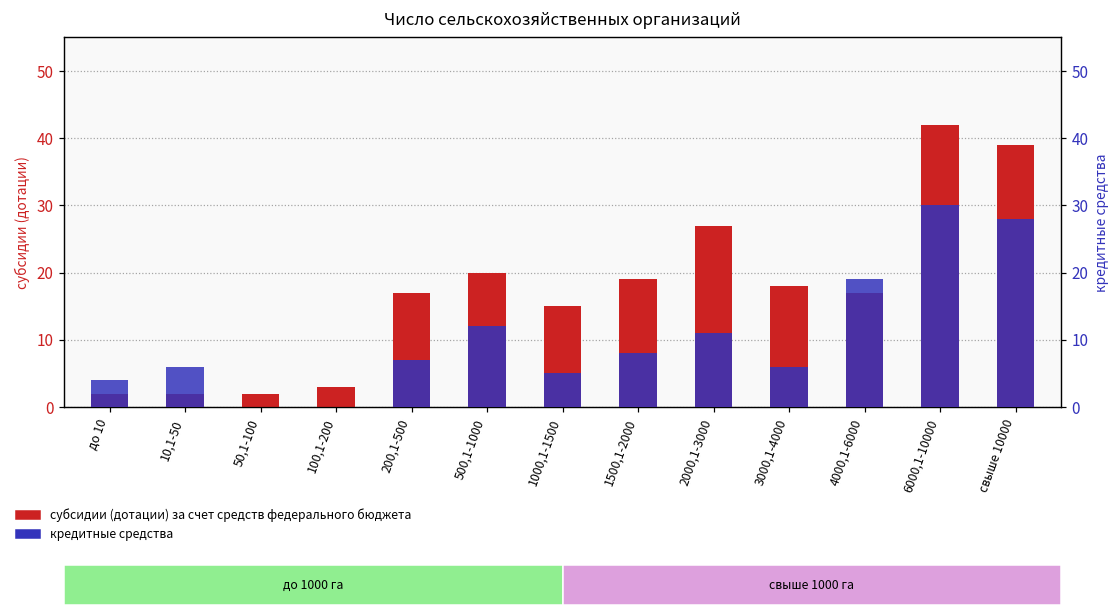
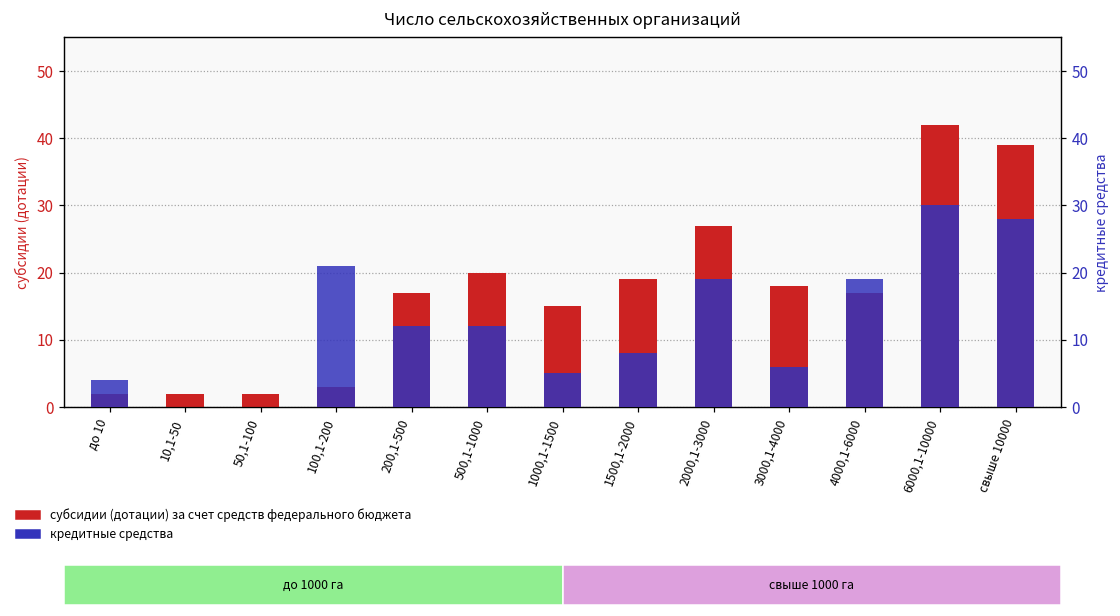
кредитные средства, 10,1-50: 6 -> 0
кредитные средства, 100,1-200: 0 -> 21
кредитные средства, 200,1-500: 7 -> 12
кредитные средства, 2000,1-3000: 11 -> 19
